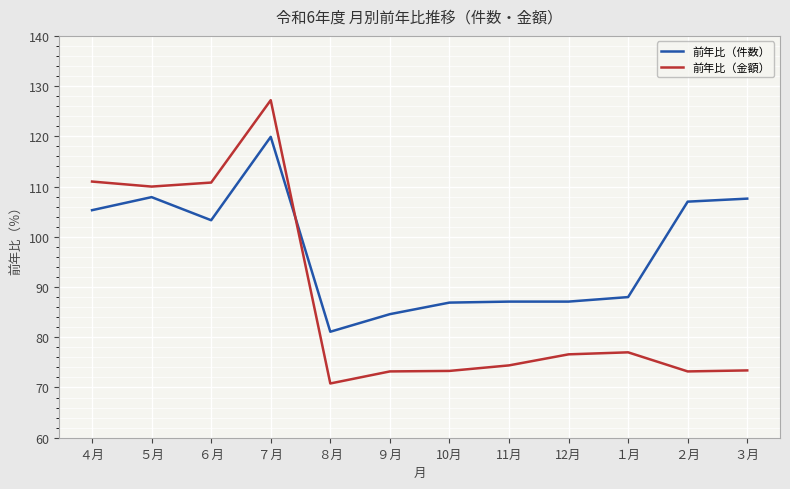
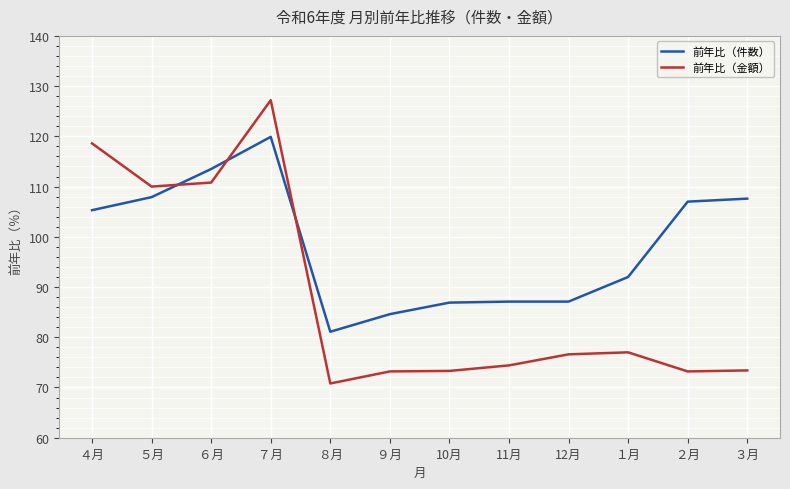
前年比（金額）, ４月: 111 -> 119
前年比（件数）, ６月: 103 -> 114
前年比（件数）, １月: 88 -> 92
